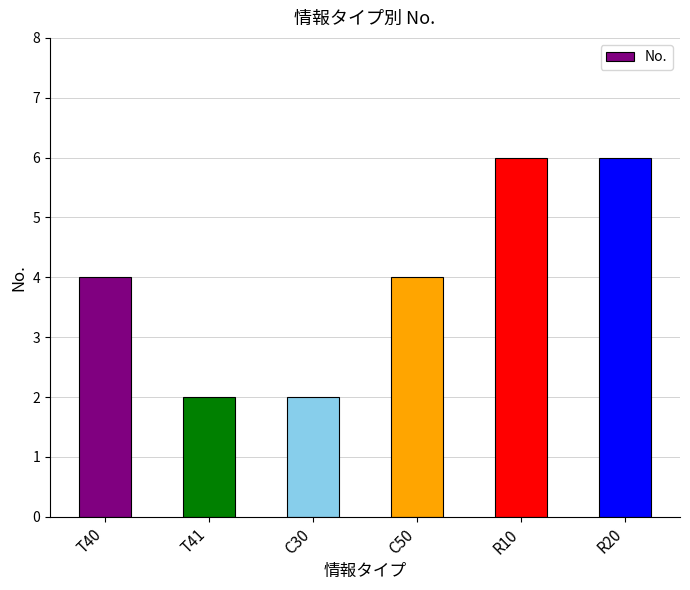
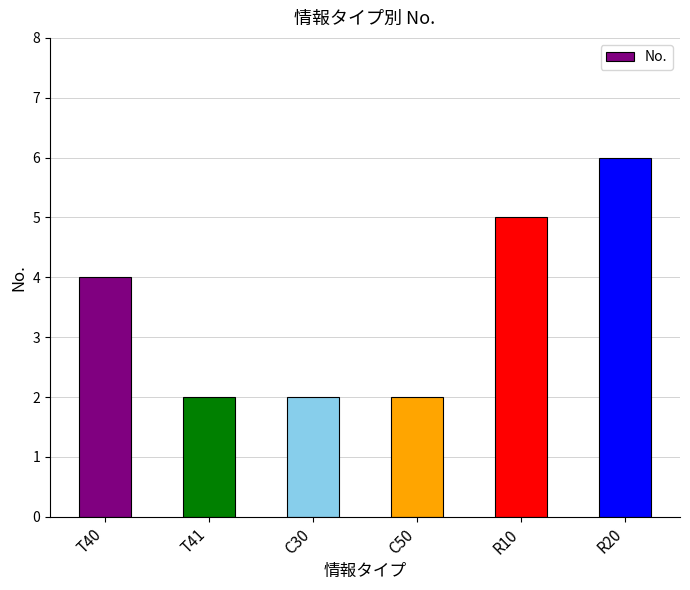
C50: 4 -> 2
R10: 6 -> 5
